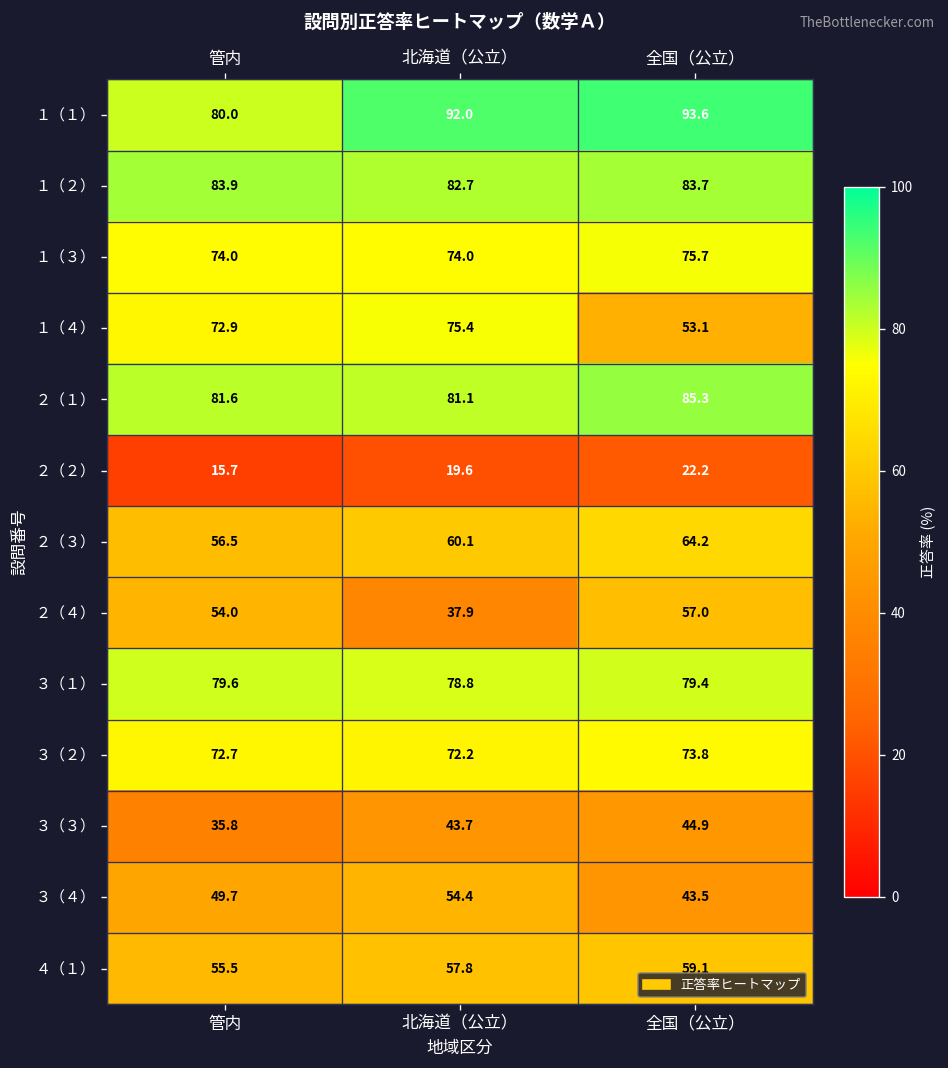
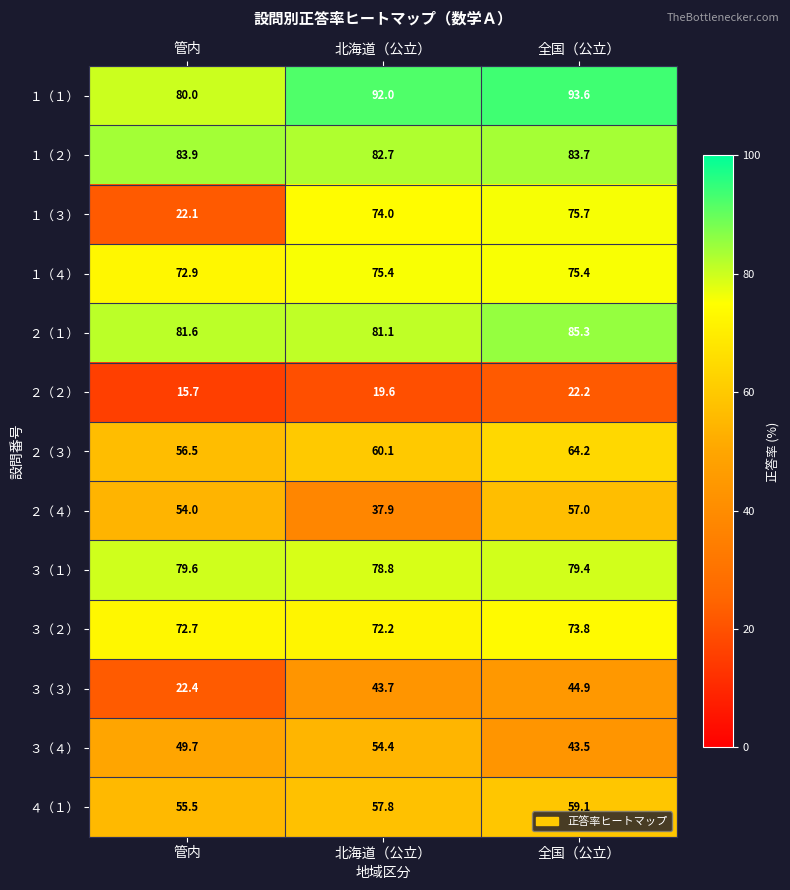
１（３）, 管内: 74.0 -> 22.1
１（４）, 全国（公立）: 53.1 -> 75.4
３（３）, 管内: 35.8 -> 22.4
